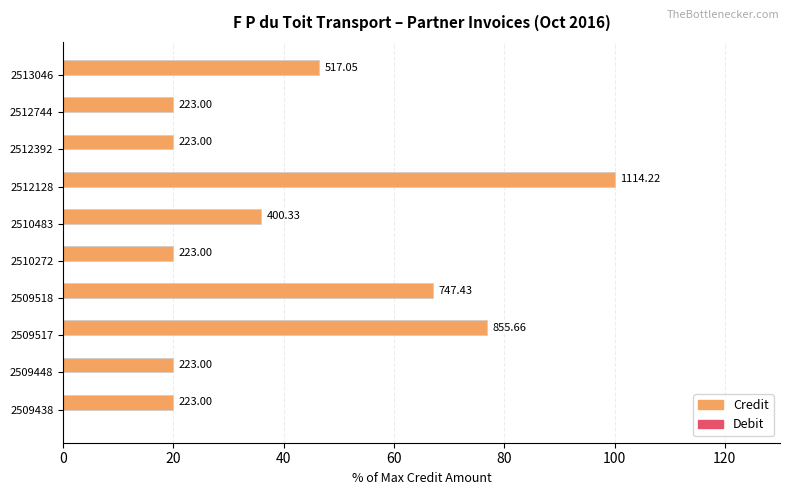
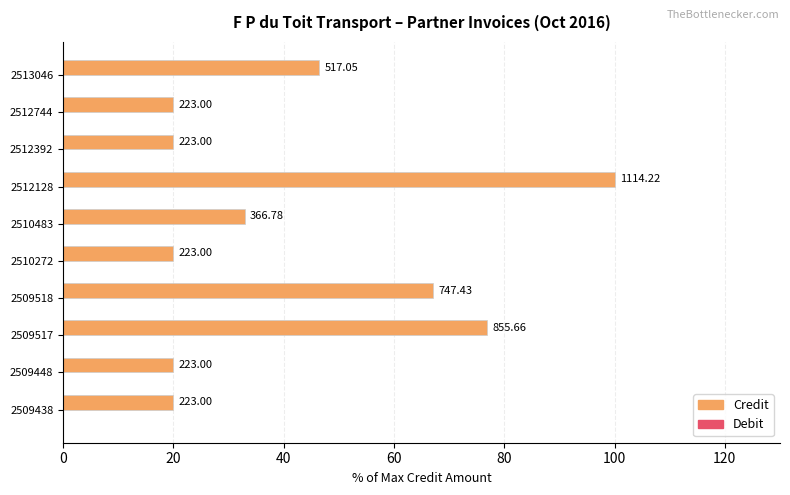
Credit, 2510483: 400.33 -> 366.78
